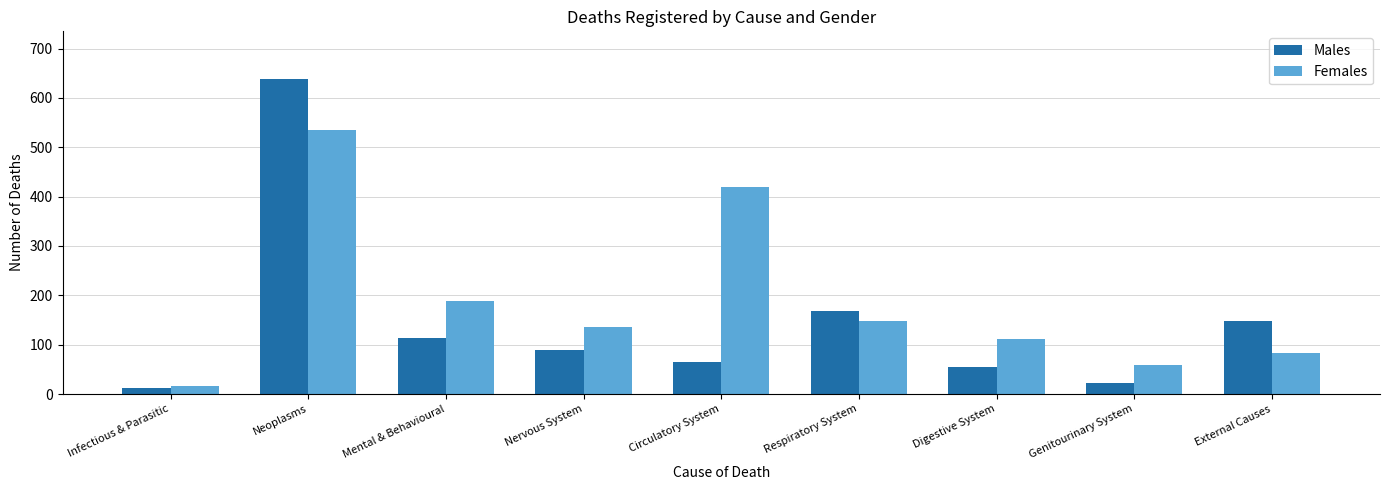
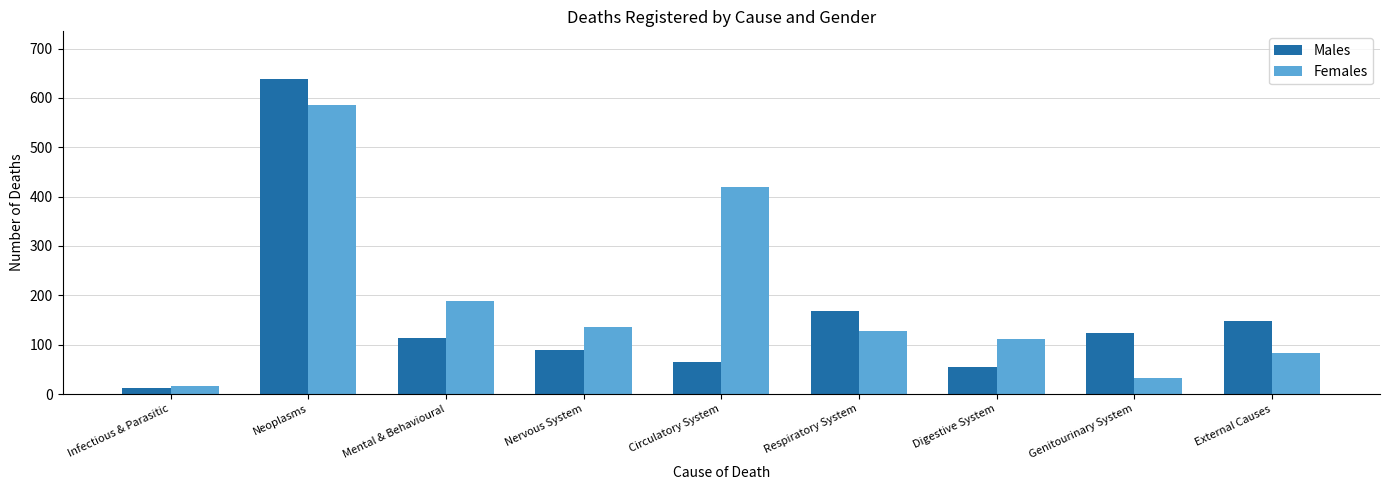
Females, Neoplasms: 530 -> 590
Females, Respiratory System: 150 -> 130
Males, Genitourinary System: 20 -> 120
Females, Genitourinary System: 60 -> 30
